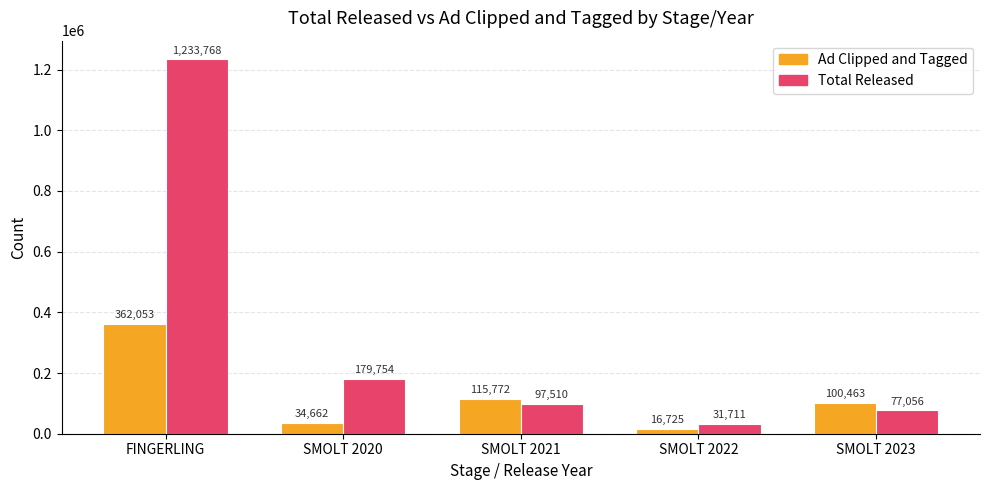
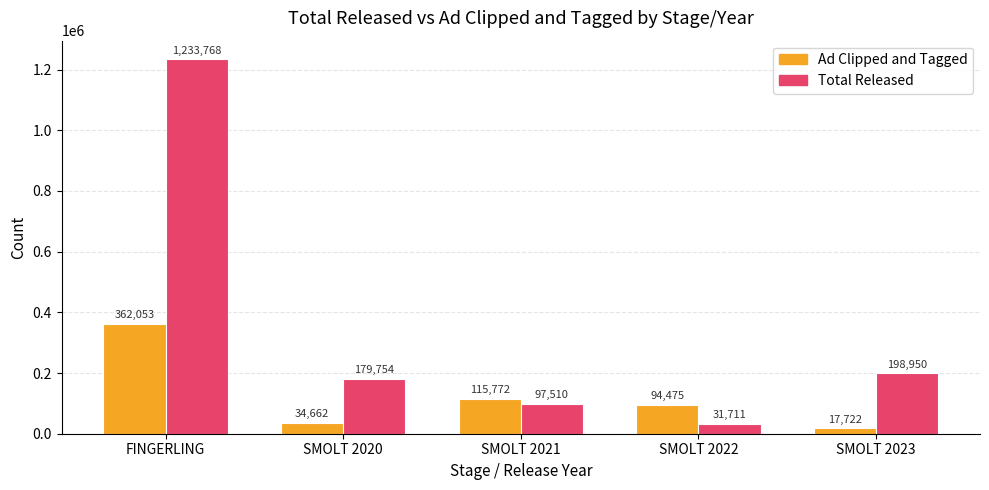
Ad Clipped and Tagged, SMOLT 2022: 16,725 -> 94,475
Ad Clipped and Tagged, SMOLT 2023: 100,463 -> 17,722
Total Released, SMOLT 2023: 77,056 -> 198,950
